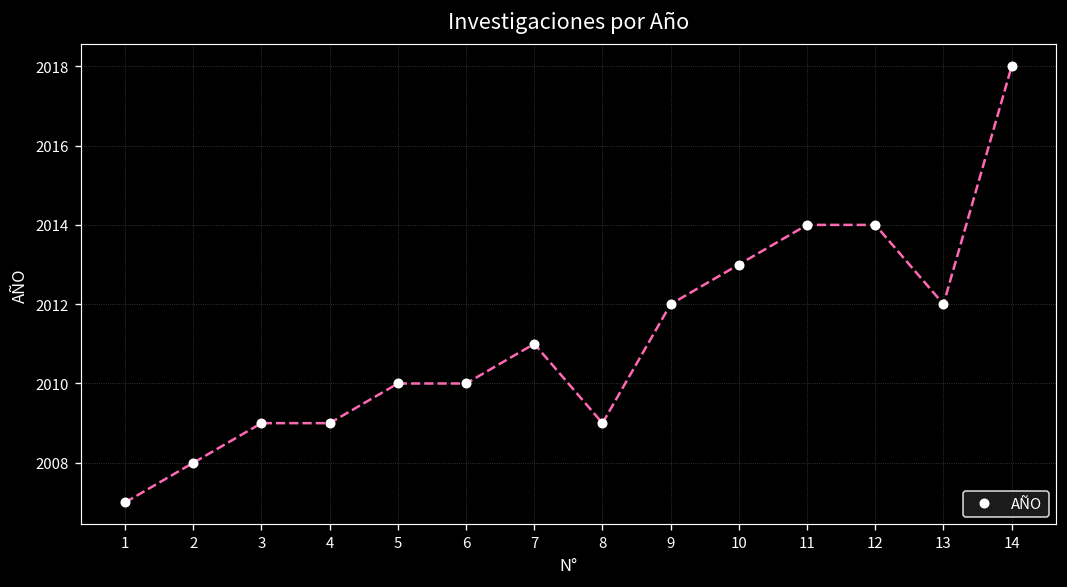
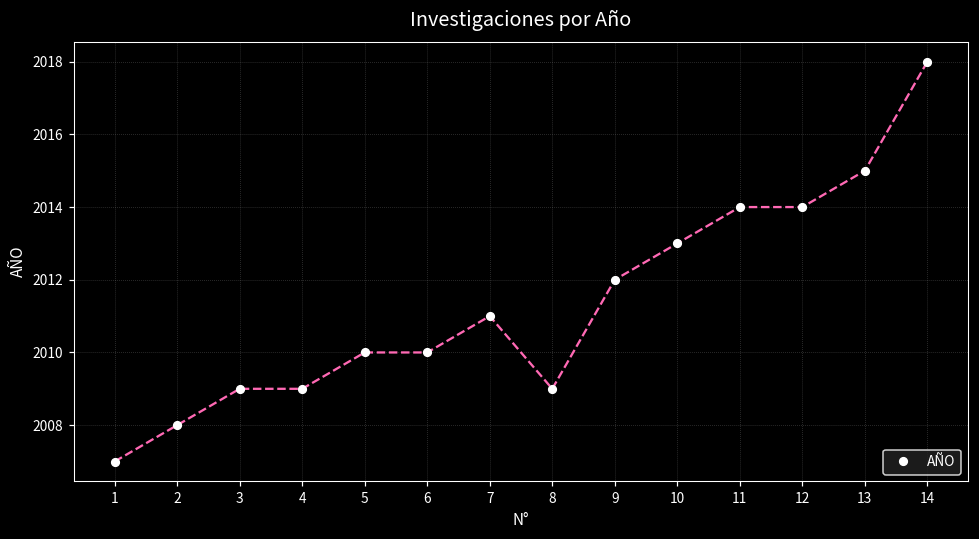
13: 2012 -> 2015
